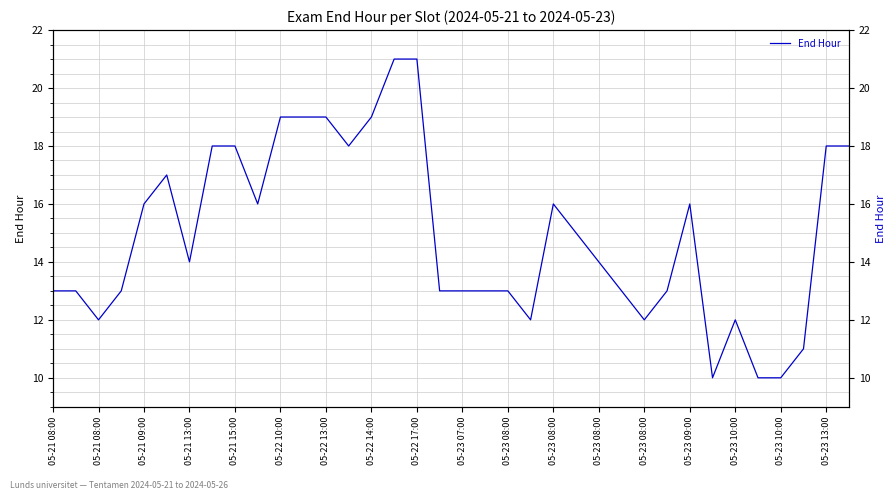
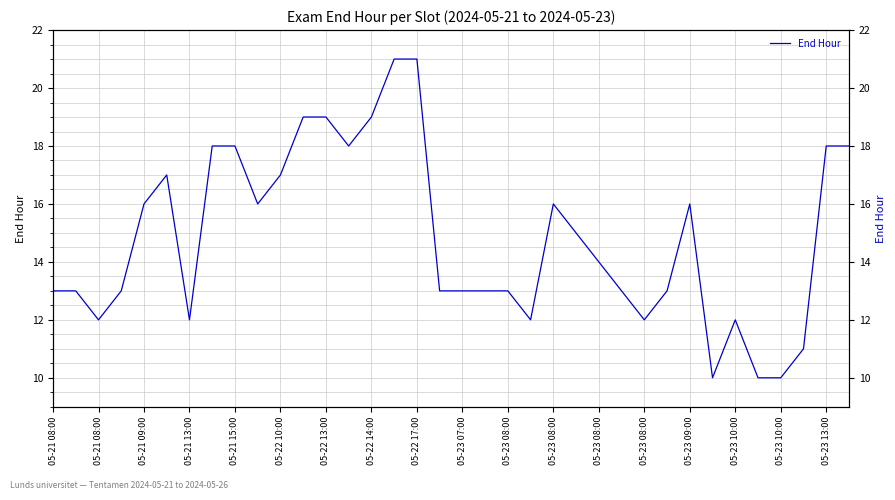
05-21 13:00: 14 -> 12
05-22 10:00: 19 -> 17
